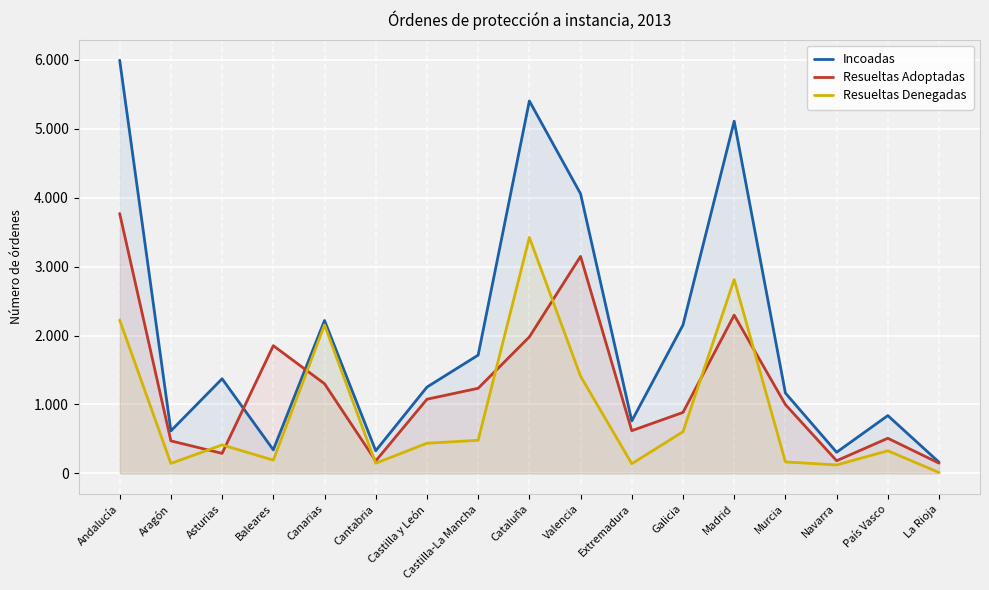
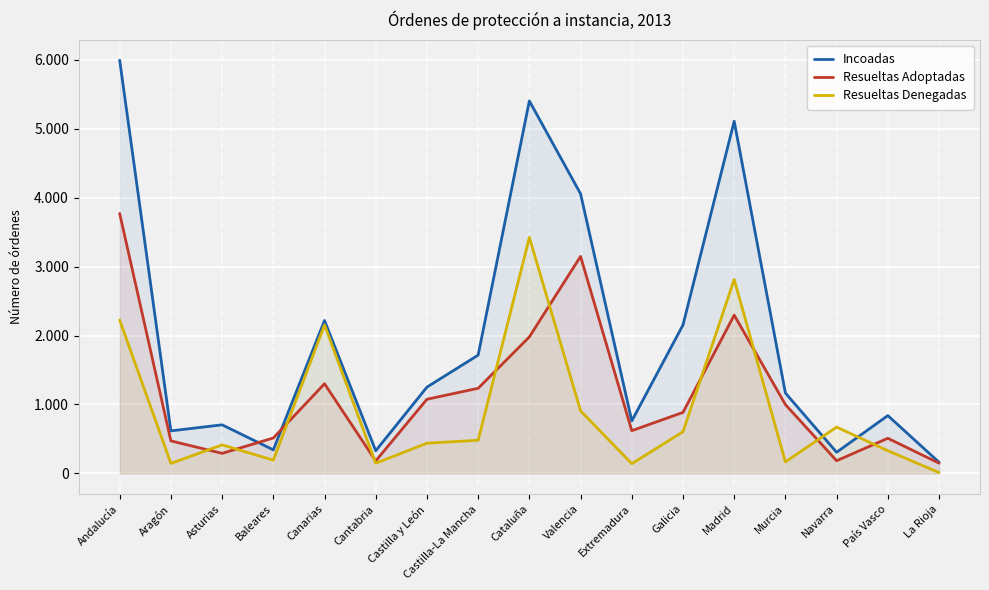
Incoadas, Asturias: 1.4 -> 0.7
Resueltas Adoptadas, Baleares: 1.9 -> 0.5
Resueltas Denegadas, Valencia: 1.4 -> 0.9
Resueltas Denegadas, Navarra: 0.1 -> 0.7
